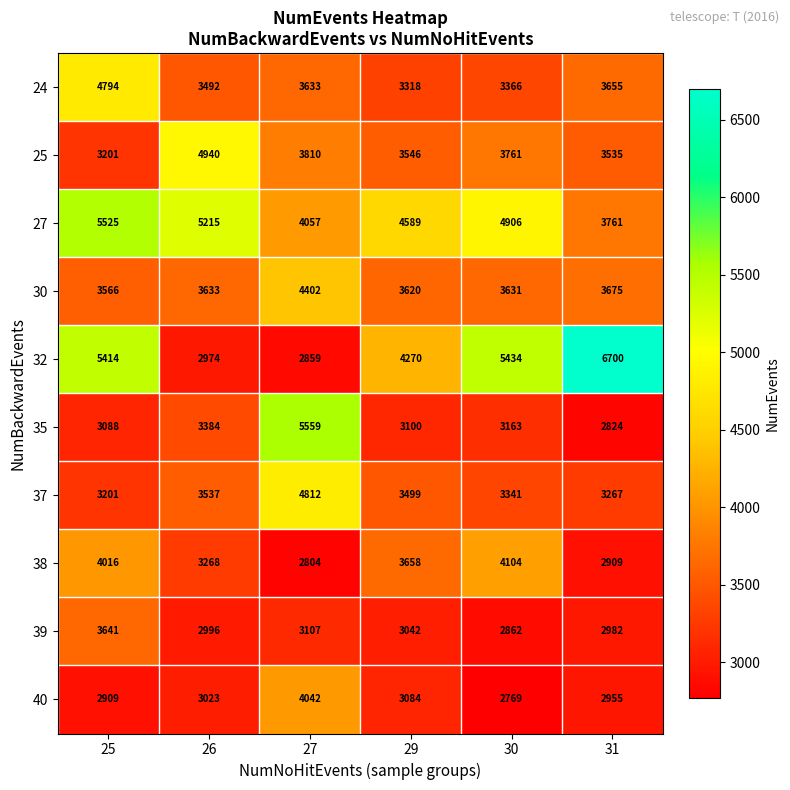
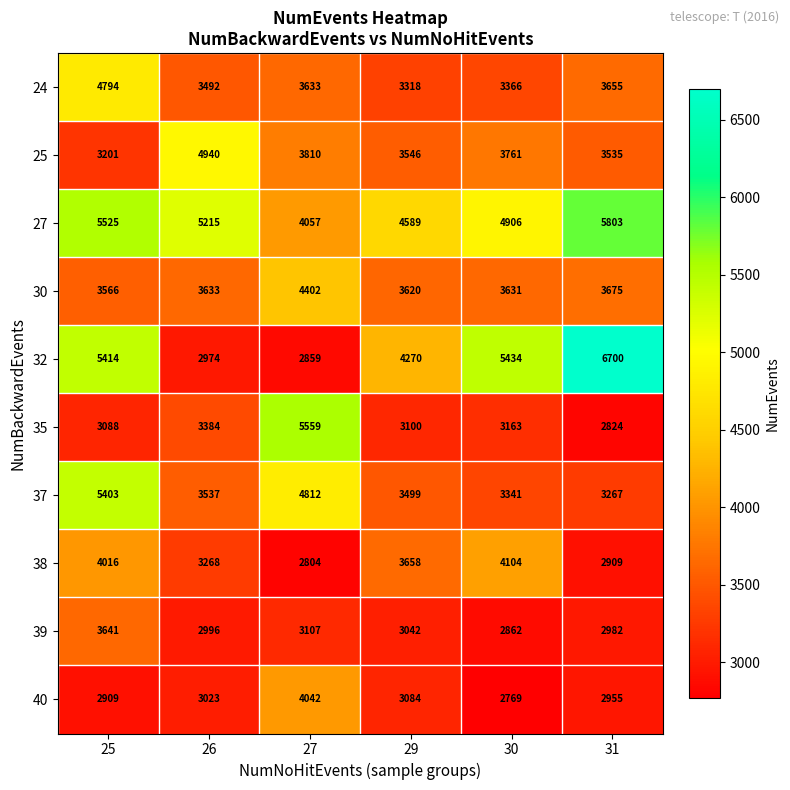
27, 31: 3761 -> 5803
37, 25: 3201 -> 5403
